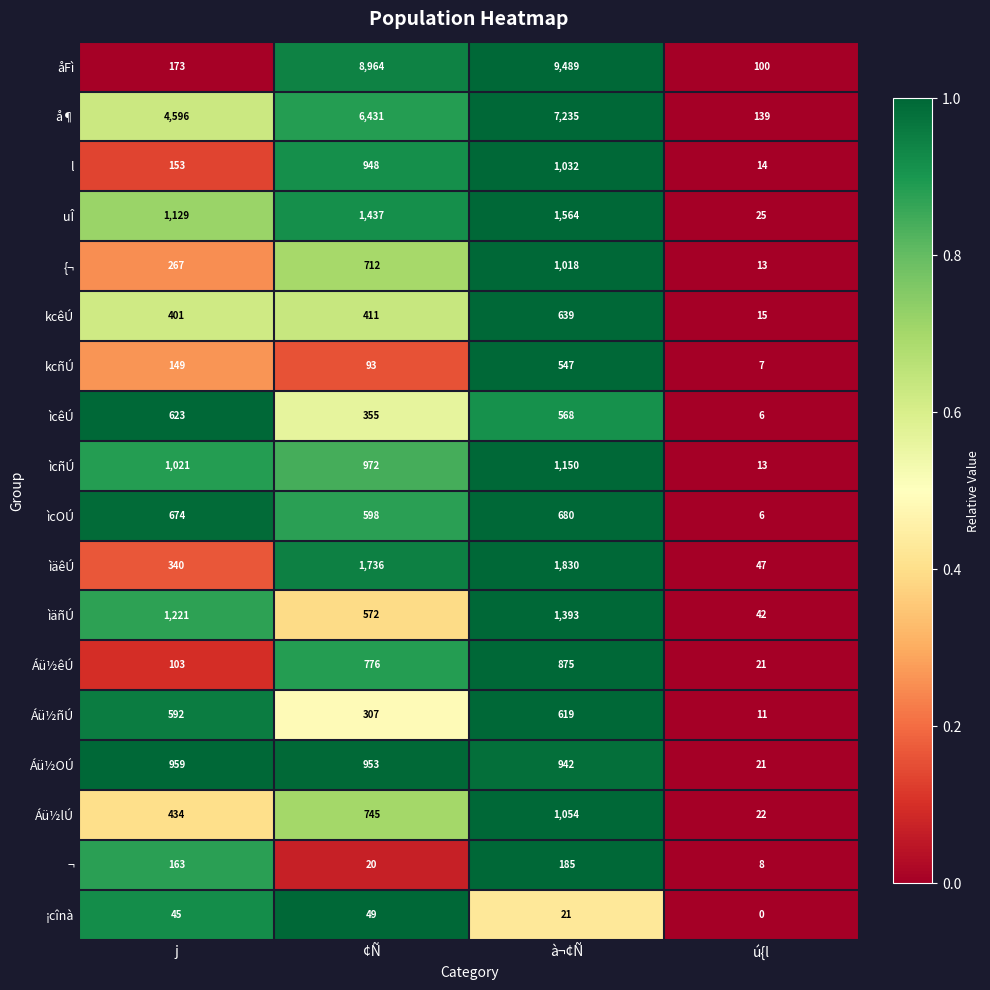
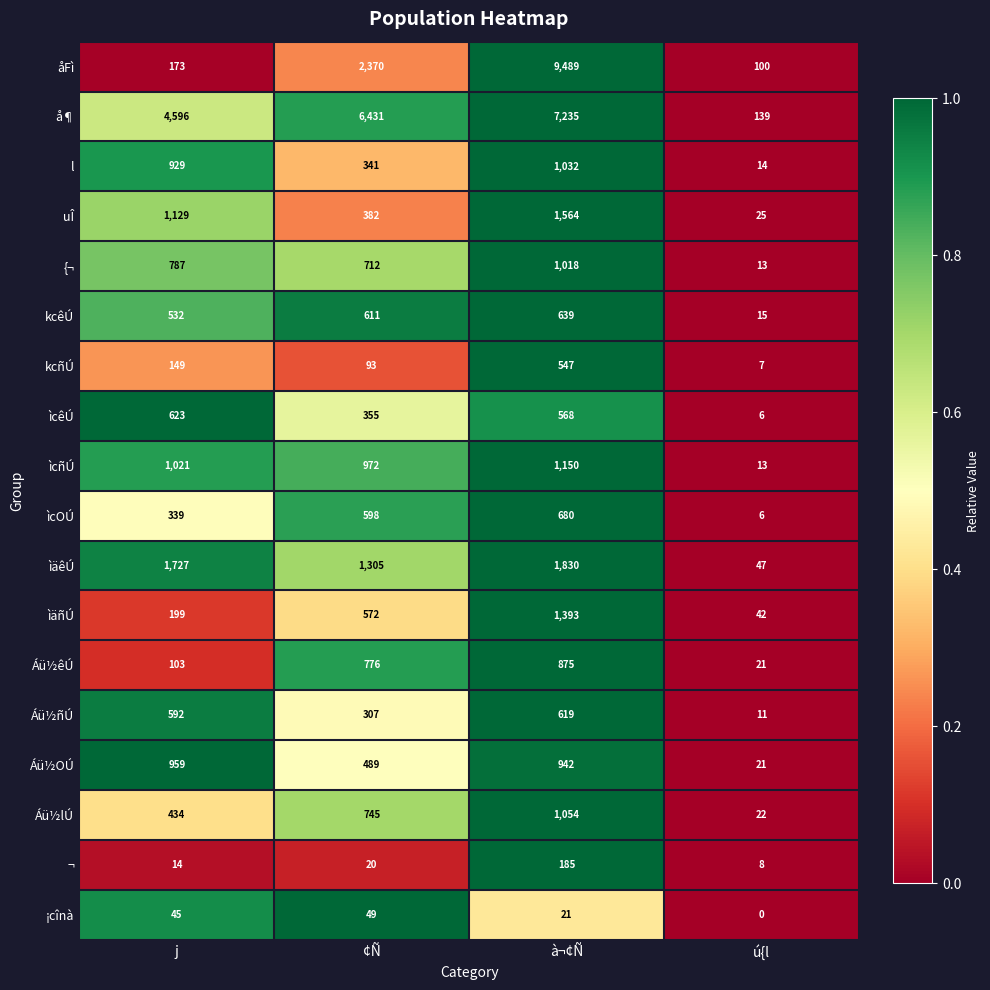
åFì, ¢Ñ: 8,964 -> 2,370
l, j: 153 -> 929
l, ¢Ñ: 948 -> 341
uÎ, ¢Ñ: 1,437 -> 382
{¬, j: 267 -> 787
kcêÚ, j: 401 -> 532
kcêÚ, ¢Ñ: 411 -> 611
ìcOÚ, j: 674 -> 339
ìäêÚ, j: 340 -> 1,727
ìäêÚ, ¢Ñ: 1,736 -> 1,305
ìäñÚ, j: 1,221 -> 199
Áü½OÚ, ¢Ñ: 953 -> 489
¬, j: 163 -> 14
